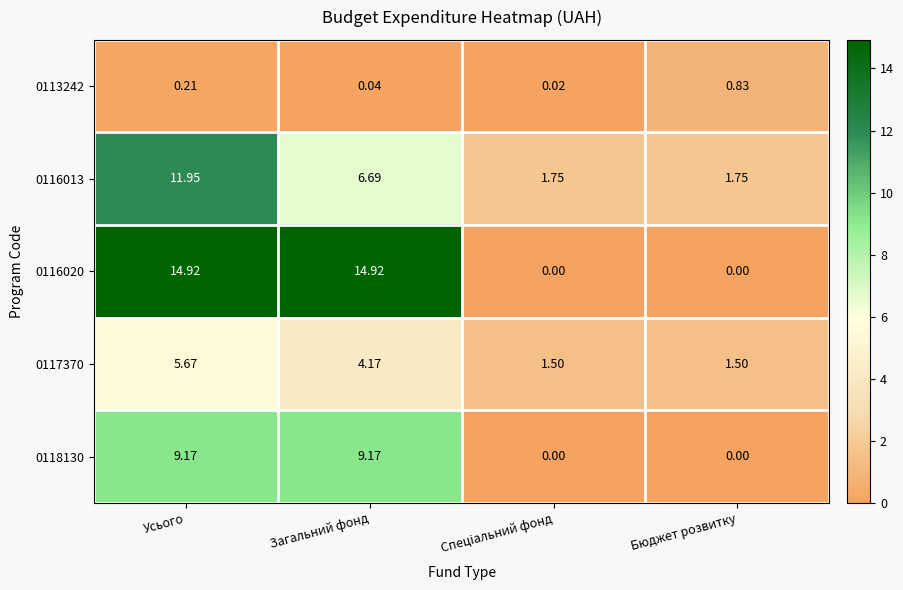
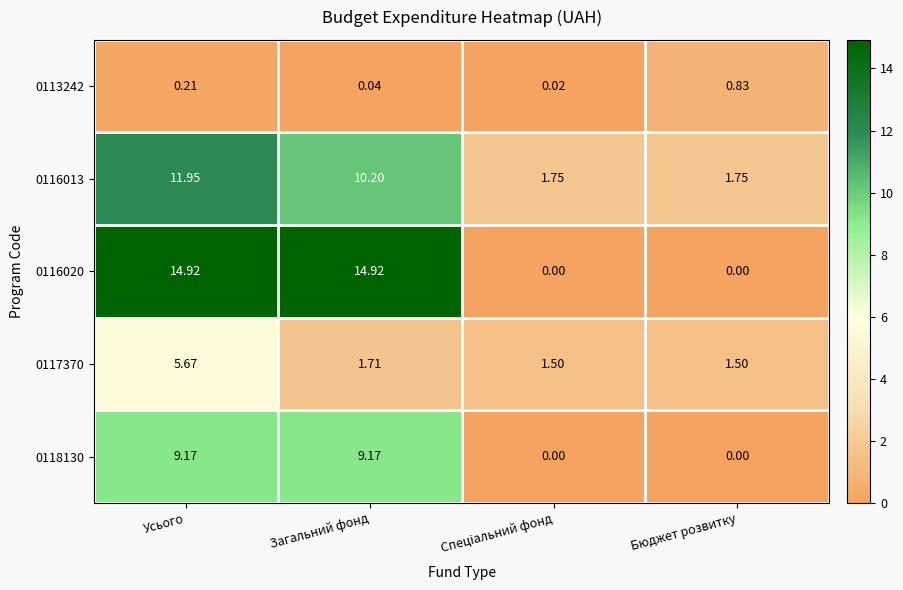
0116013, Загальний фонд: 6.69 -> 10.20
0117370, Загальний фонд: 4.17 -> 1.71
